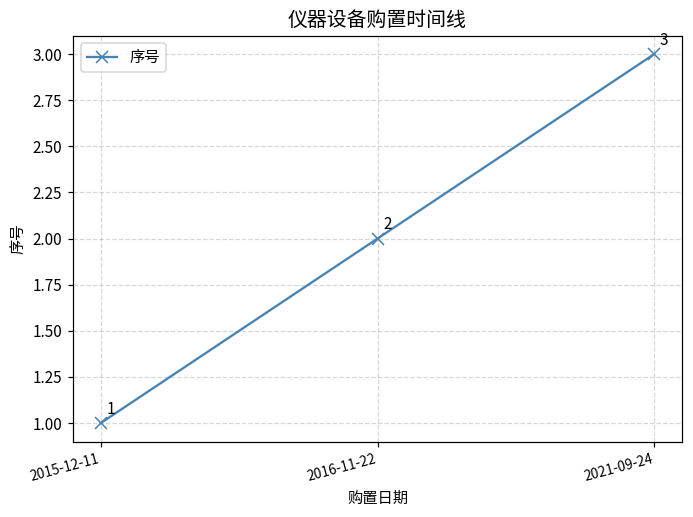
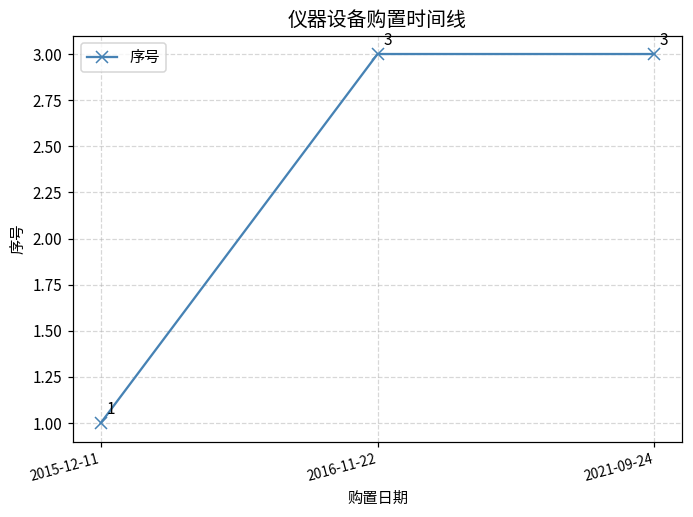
2016-11-22: 2 -> 3
